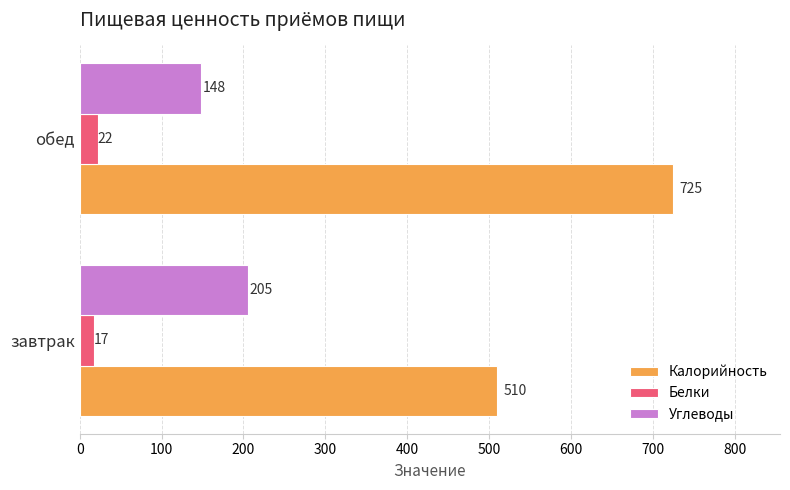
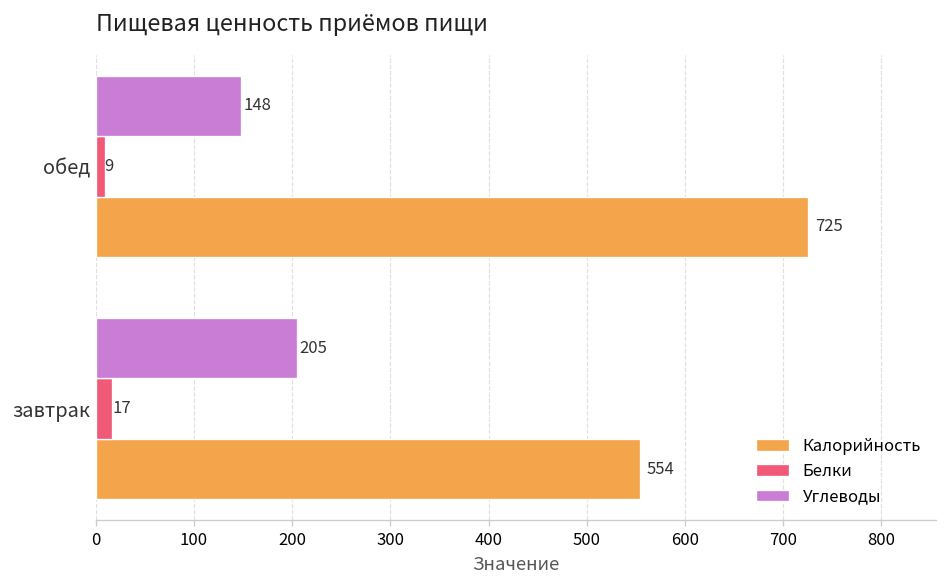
Белки, обед: 22 -> 9
Калорийность, завтрак: 510 -> 554
